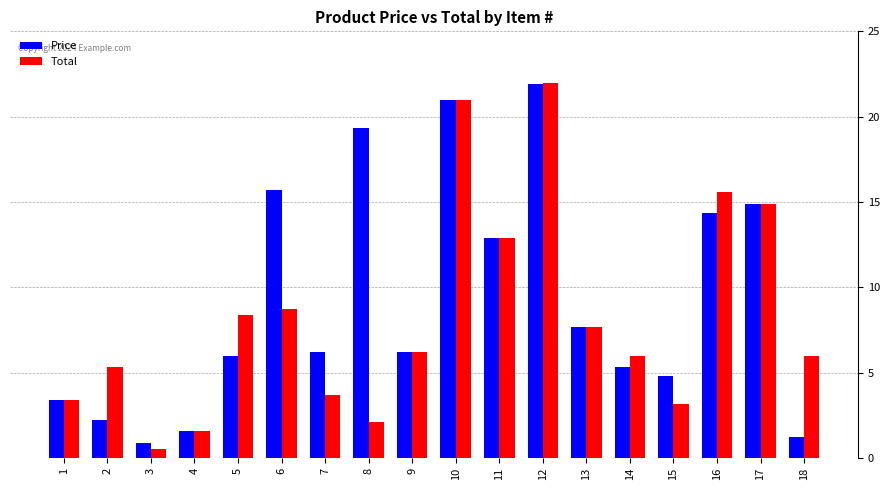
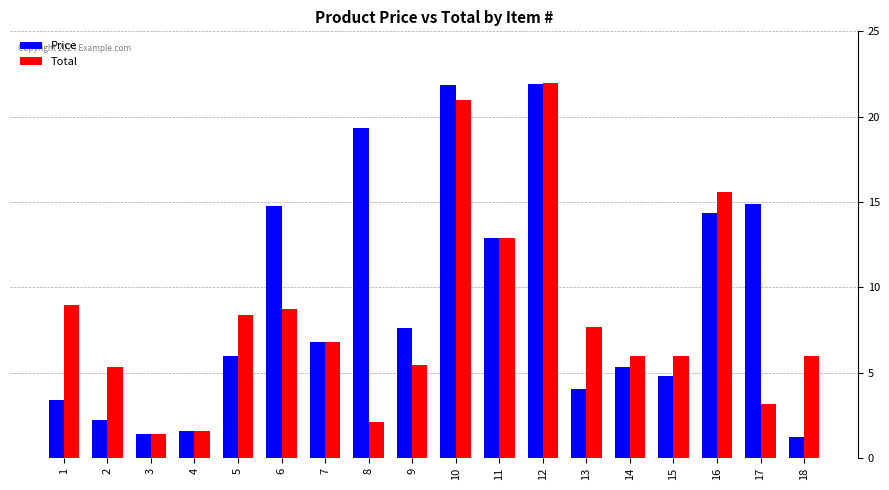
Total, 1: 3.4 -> 9.0
Price, 3: 0.9 -> 1.4
Total, 3: 0.5 -> 1.4
Price, 6: 15.7 -> 14.8
Price, 7: 6.2 -> 6.8
Total, 7: 3.7 -> 6.8
Price, 9: 6.2 -> 7.6
Total, 9: 6.2 -> 5.4
Price, 10: 21.0 -> 21.9
Price, 13: 7.7 -> 4.1
Total, 15: 3.2 -> 6.0
Total, 17: 14.9 -> 3.1
